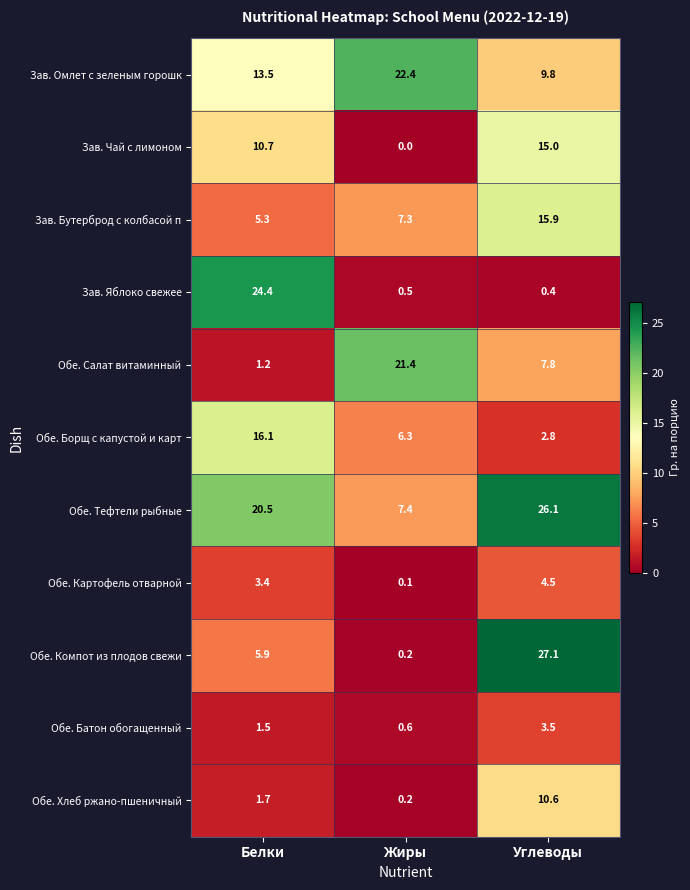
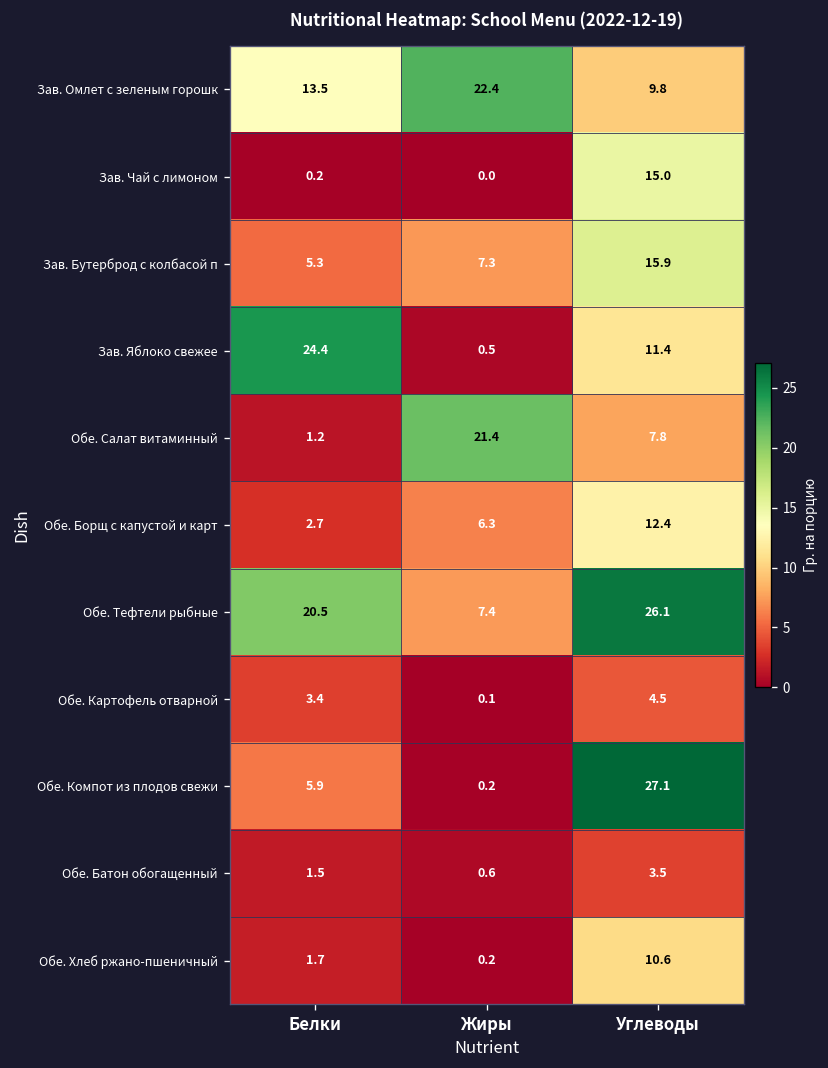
Зав. Чай с лимоном, Белки: 10.7 -> 0.2
Зав. Яблоко свежее, Углеводы: 0.4 -> 11.4
Обе. Борщ с капустой и карт, Белки: 16.1 -> 2.7
Обе. Борщ с капустой и карт, Углеводы: 2.8 -> 12.4
